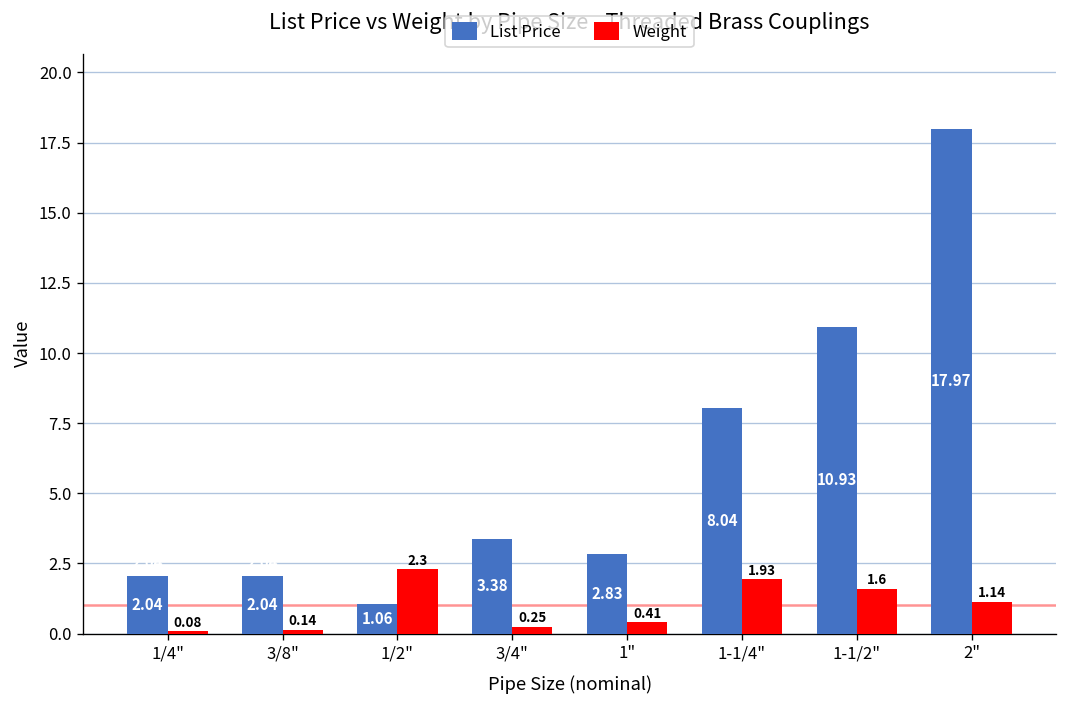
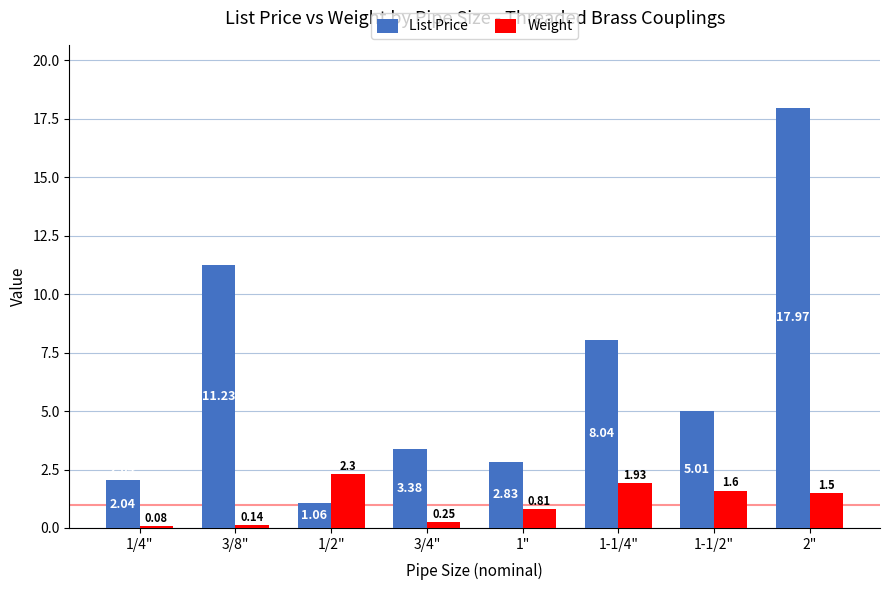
List Price, 3/8": 2.04 -> 11.23
Weight, 1": 0.41 -> 0.81
List Price, 1-1/2": 10.93 -> 5.01
Weight, 2": 1.14 -> 1.5
